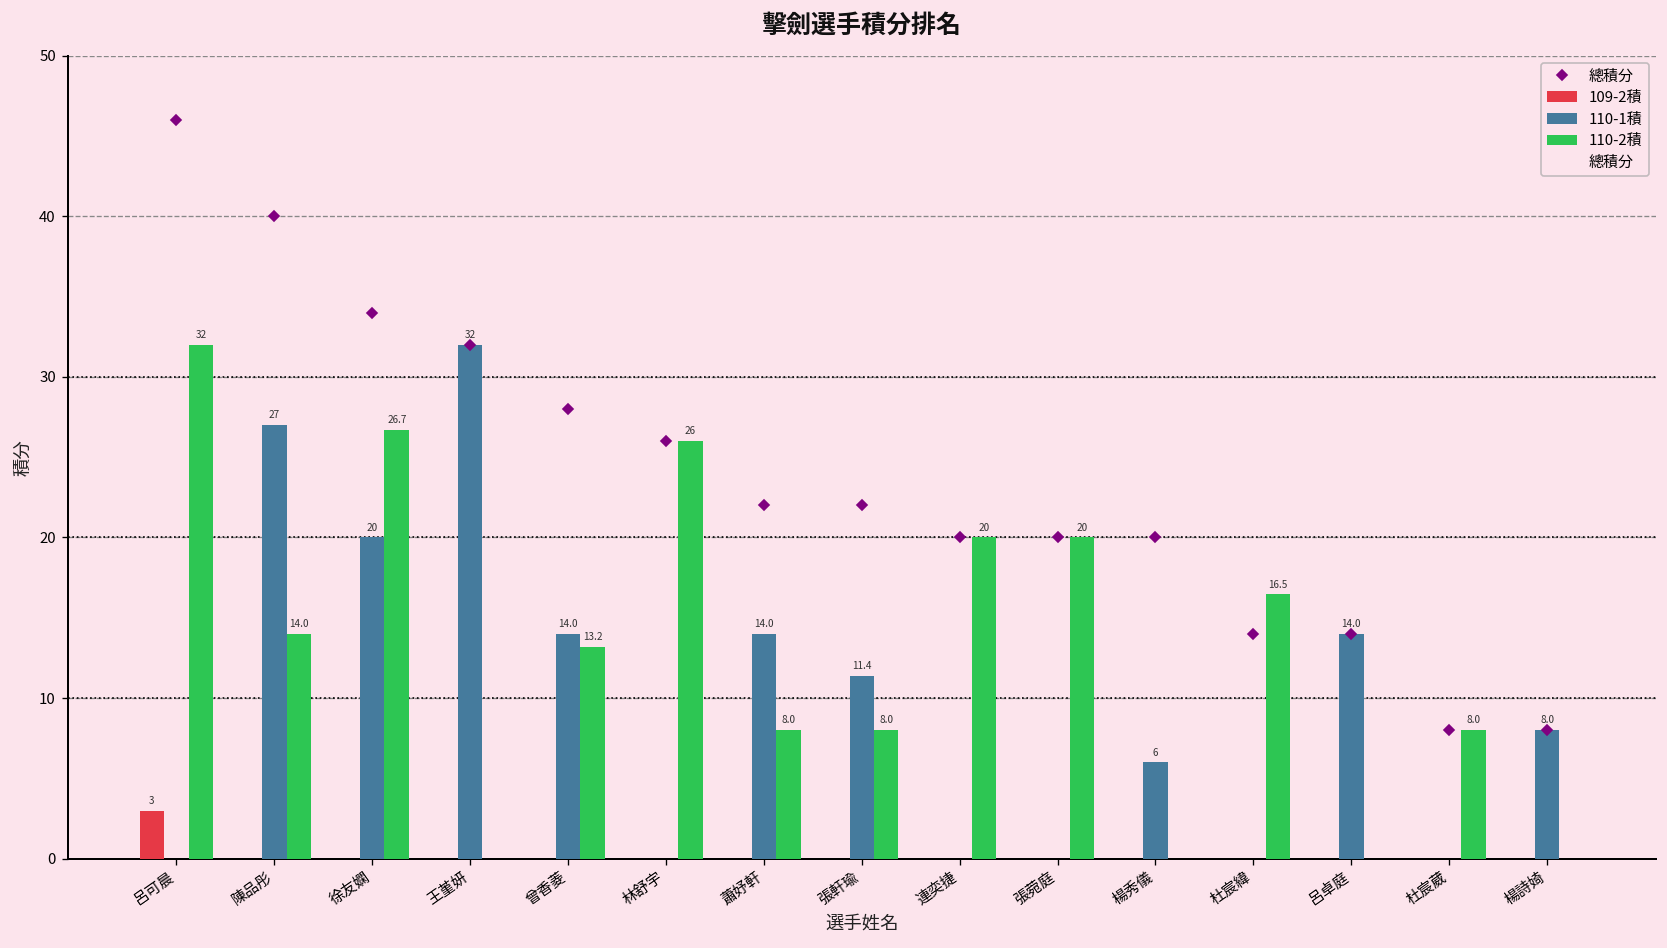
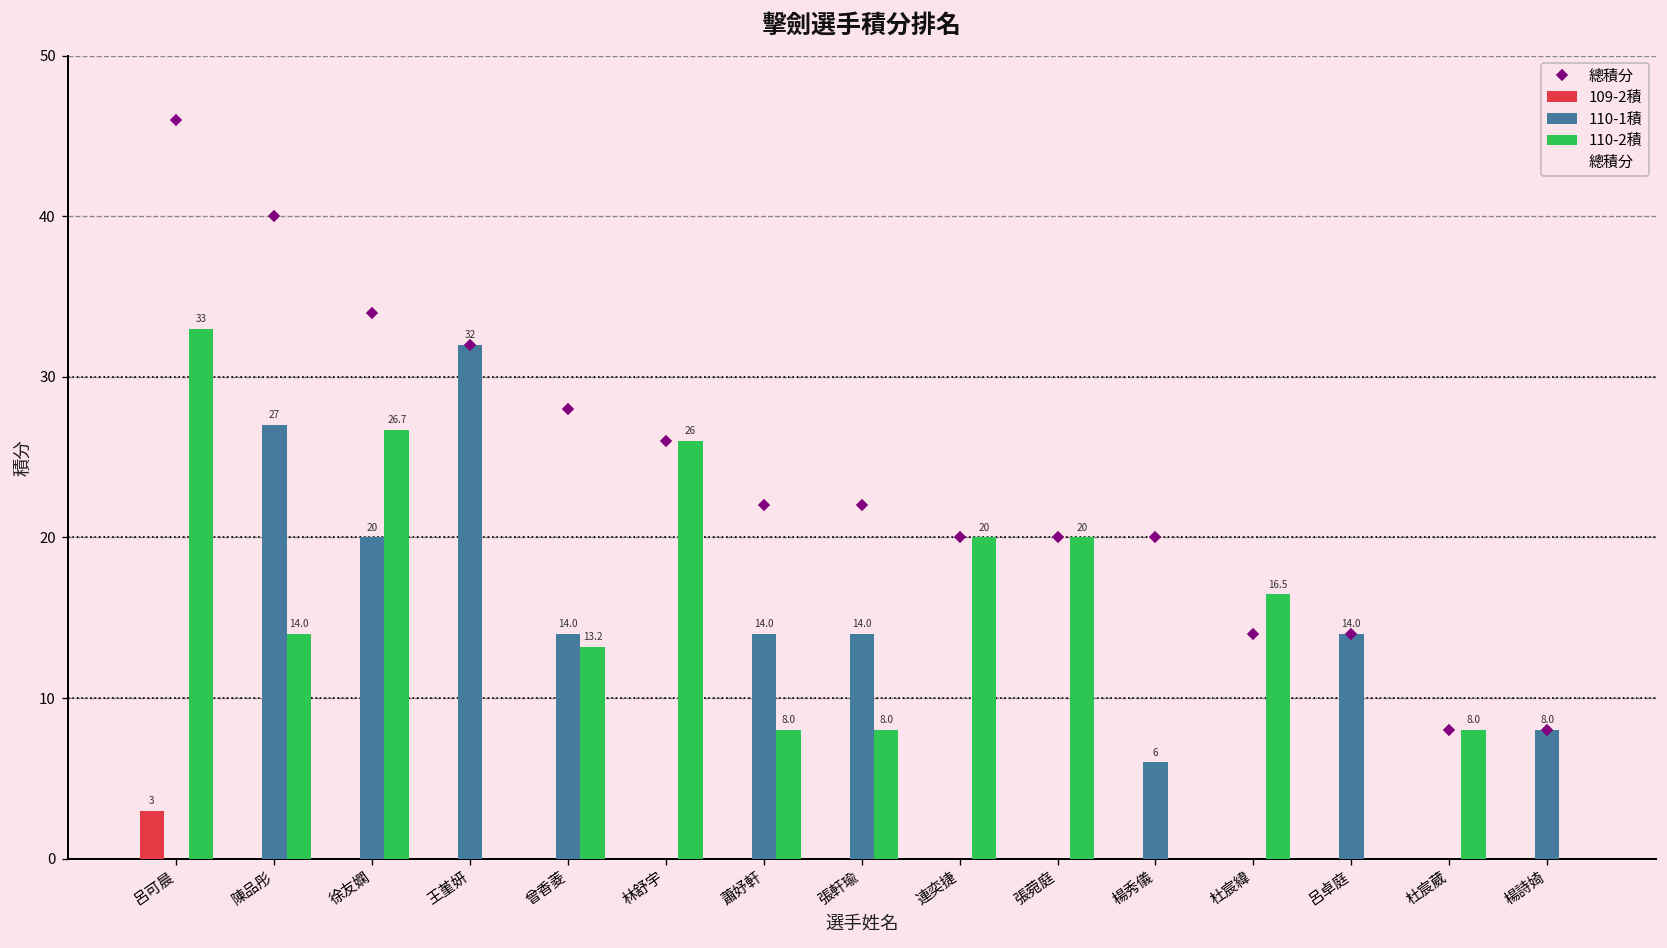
110-2積, 呂可晨: 32 -> 33
110-1積, 張軒瑜: 11.4 -> 14.0
